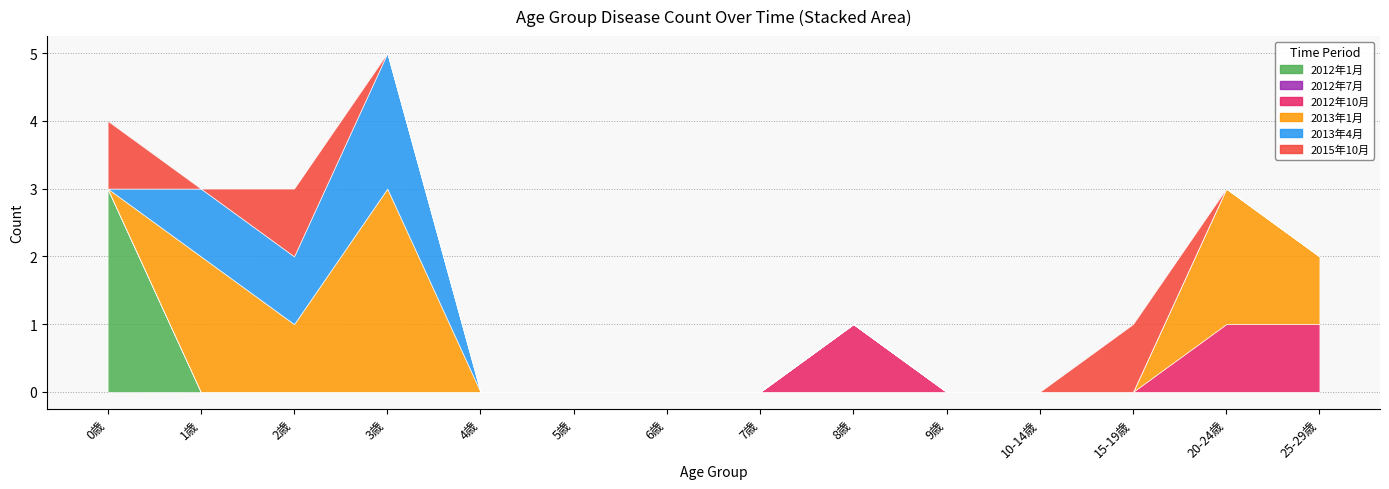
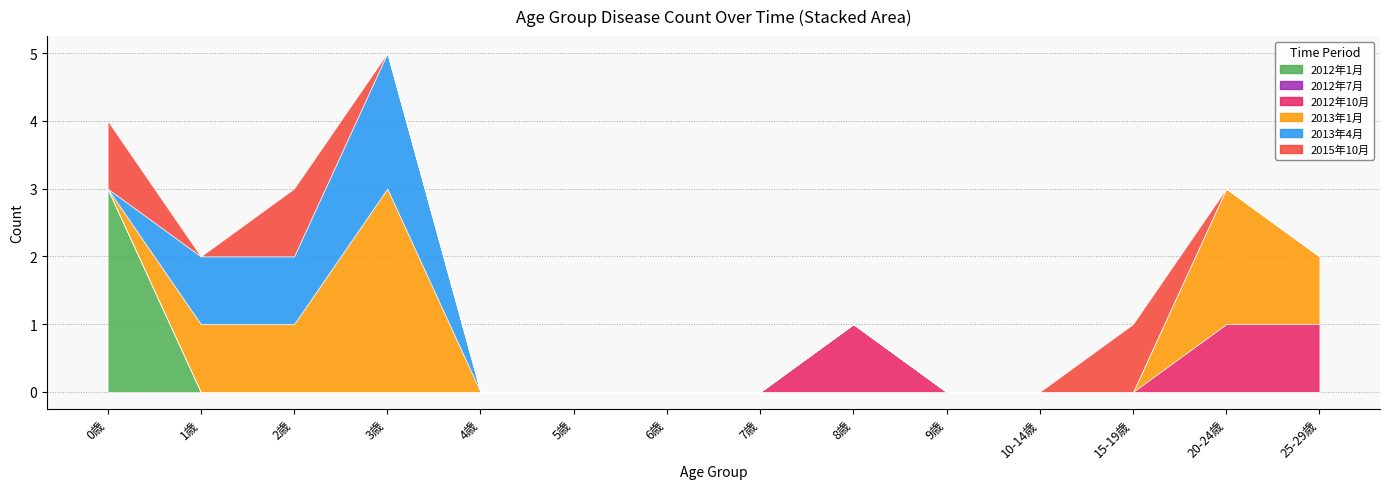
2013年1月, 1歳: 2 -> 1
